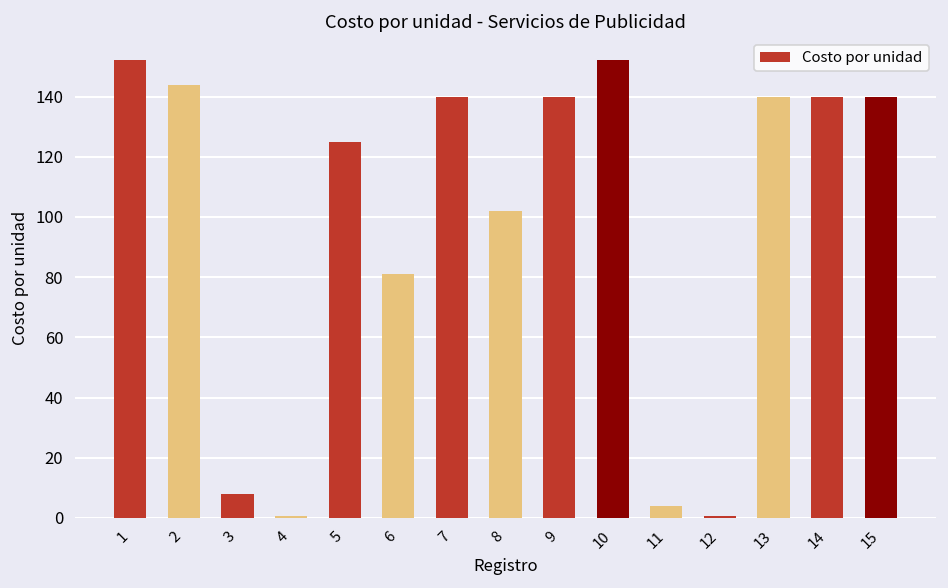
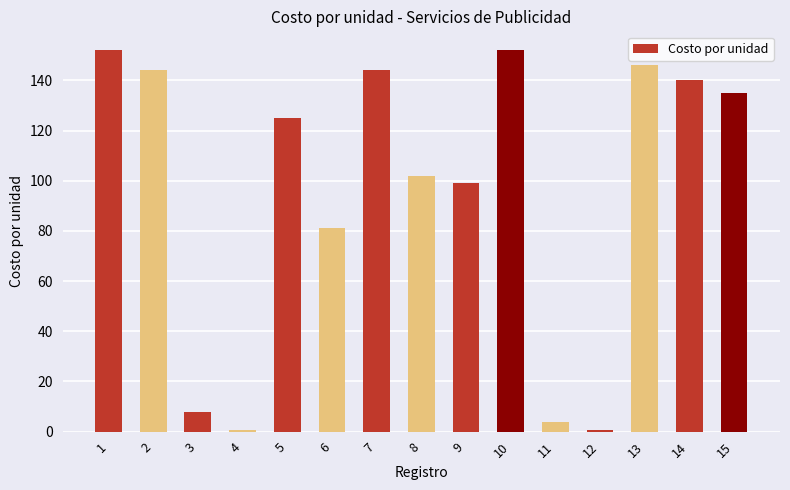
7: 140 -> 144
9: 140 -> 99
13: 140 -> 146
15: 140 -> 135
